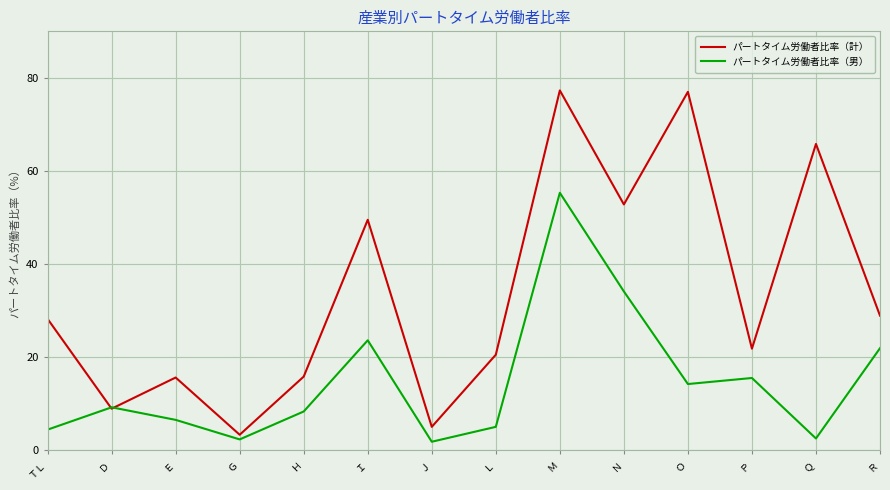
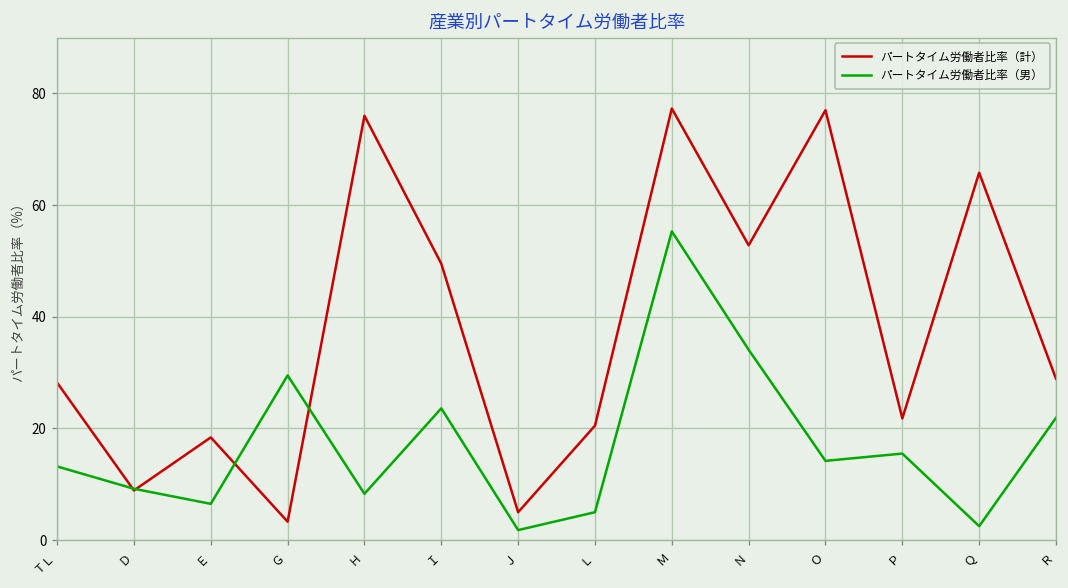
パートタイム労働者比率（男）, ＴＬ: 4 -> 13
パートタイム労働者比率（計）, Ｅ: 16 -> 18
パートタイム労働者比率（男）, Ｇ: 2 -> 30
パートタイム労働者比率（計）, Ｈ: 16 -> 76
